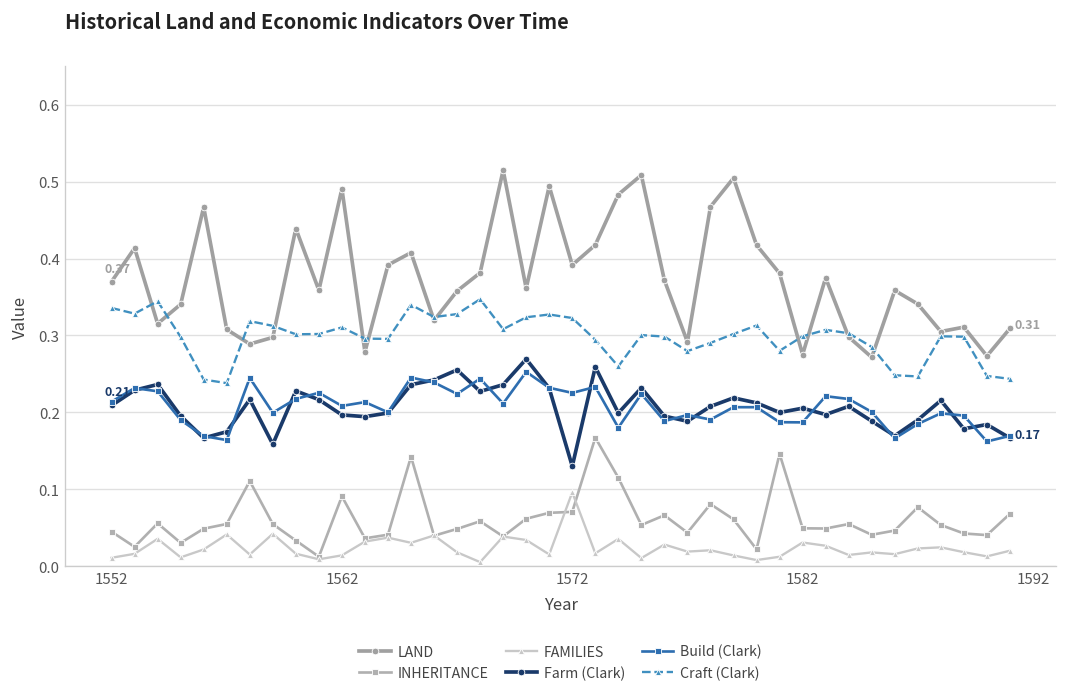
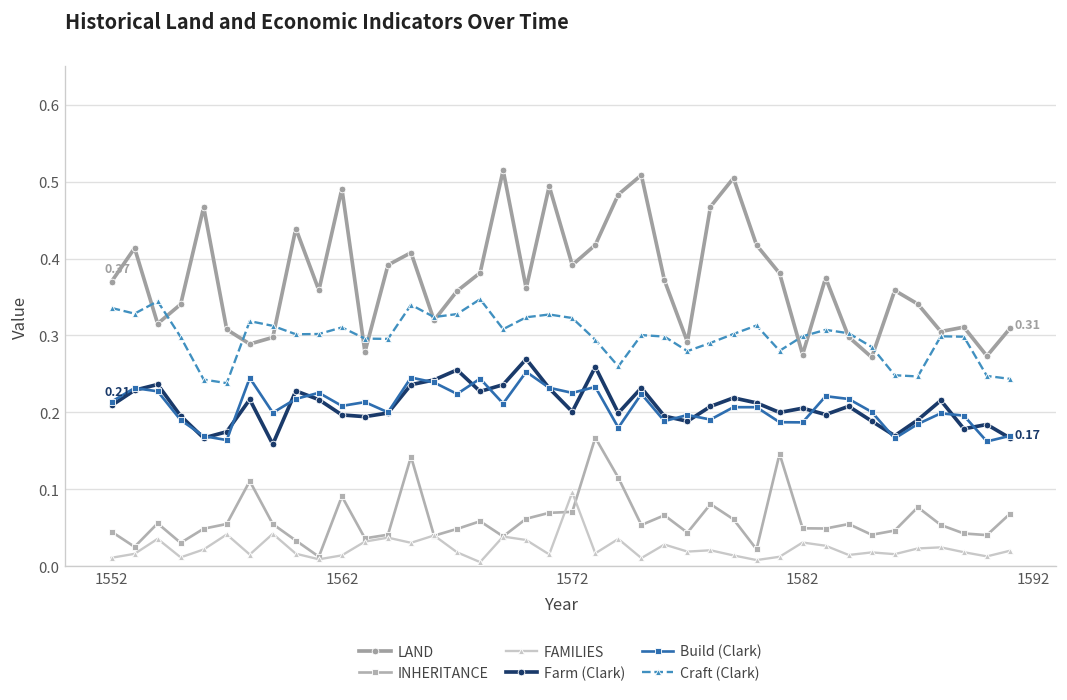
Farm (Clark), 1572: 0.13 -> 0.20
